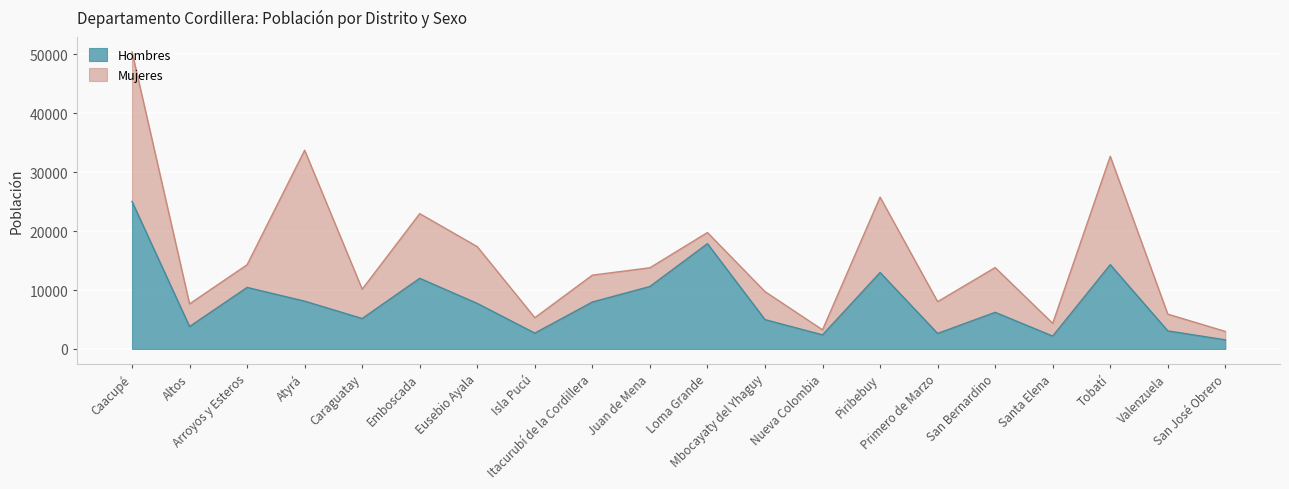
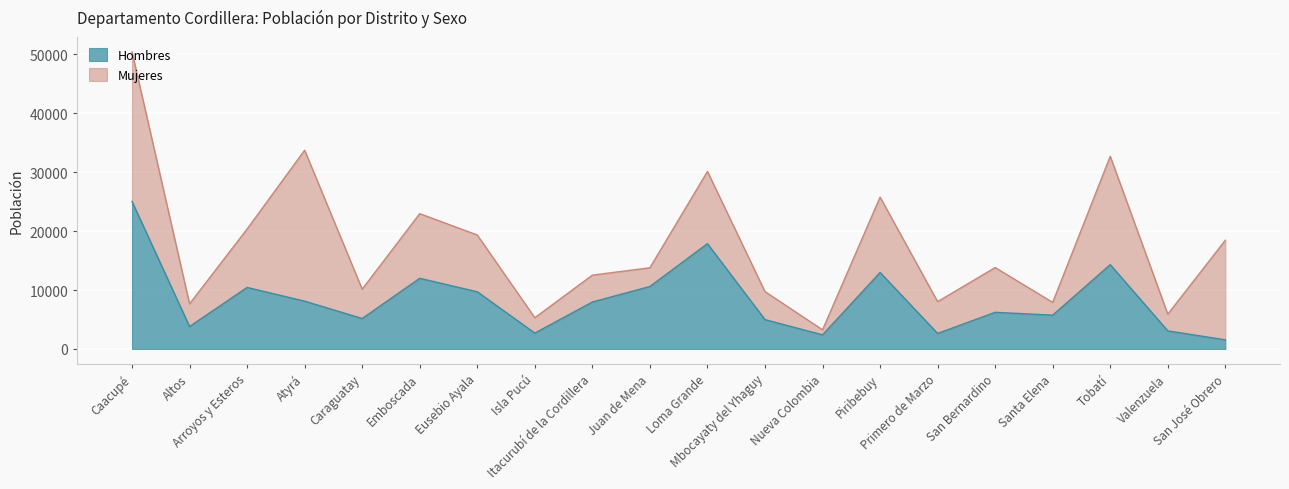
Mujeres, Arroyos y Esteros: 4000 -> 10000
Hombres, Eusebio Ayala: 8000 -> 10000
Mujeres, Loma Grande: 2000 -> 12000
Hombres, Santa Elena: 2000 -> 6000
Mujeres, San José Obrero: 1000 -> 17000
